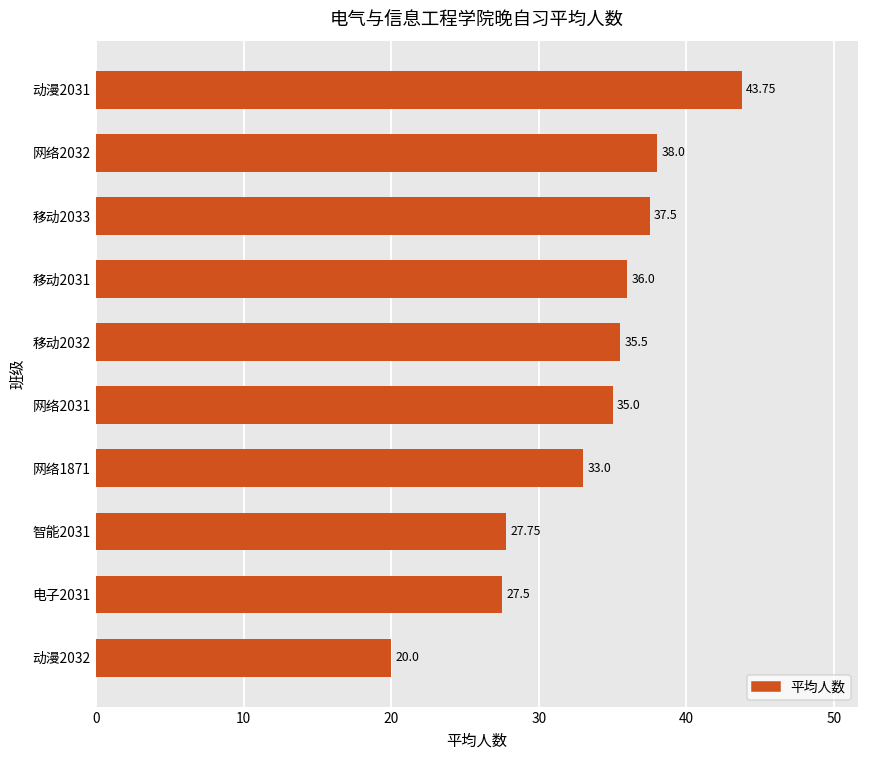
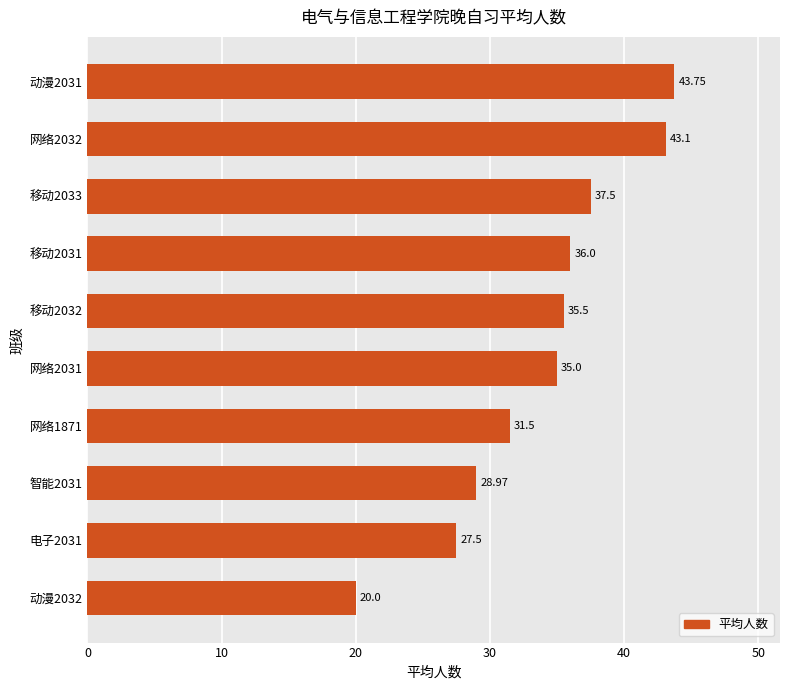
网络2032: 38.0 -> 43.1
网络1871: 33.0 -> 31.5
智能2031: 27.75 -> 28.97
